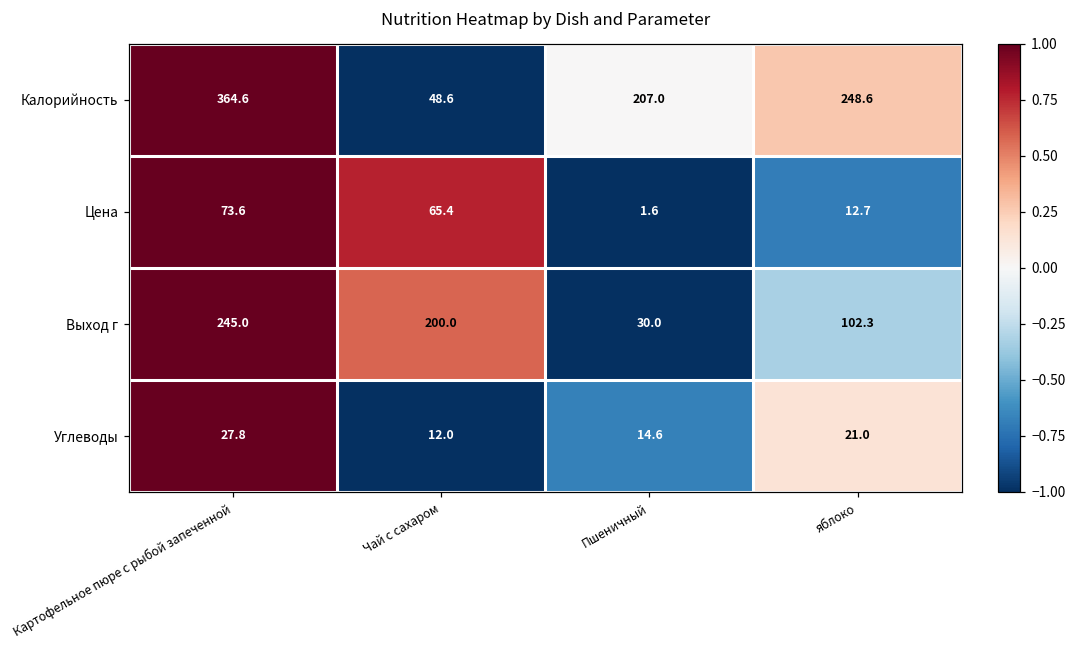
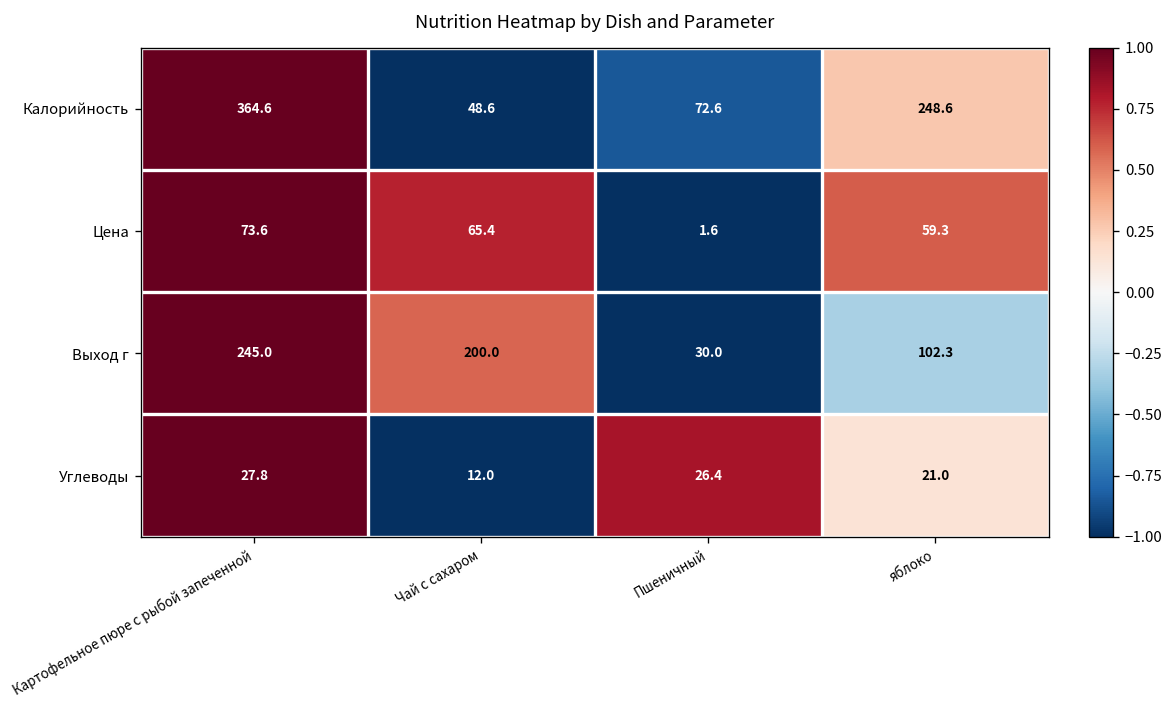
Калорийность, Пшеничный: 207.0 -> 72.6
Цена, яблоко: 12.7 -> 59.3
Углеводы, Пшеничный: 14.6 -> 26.4
